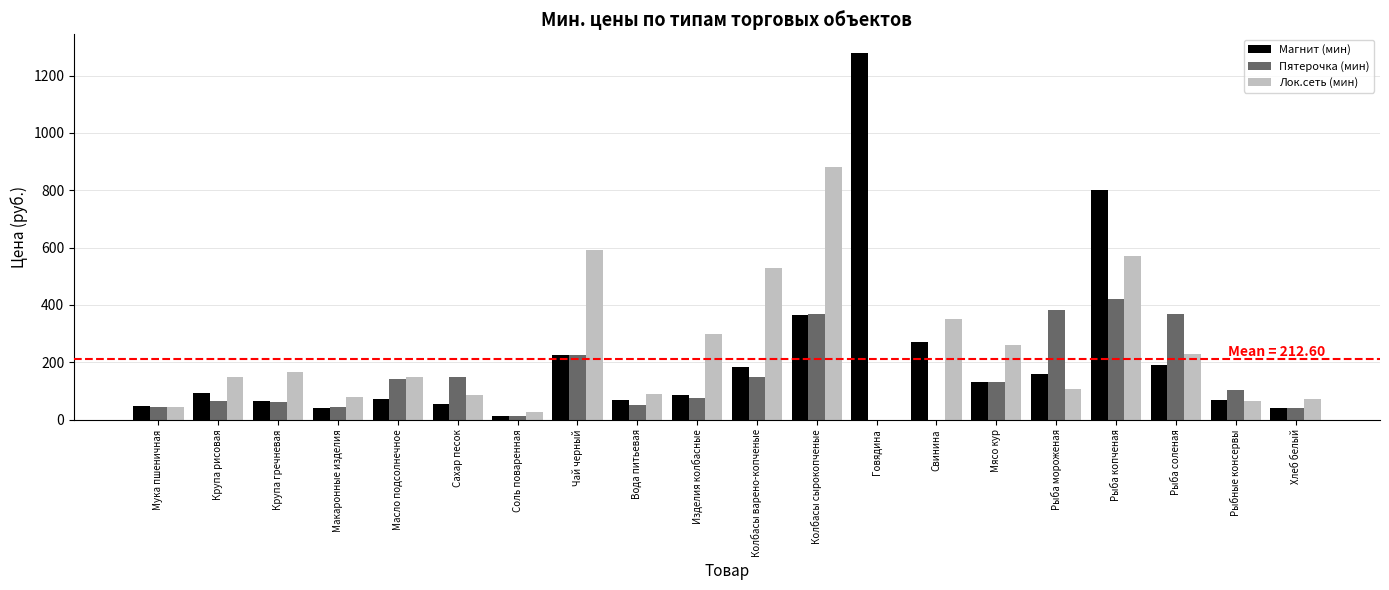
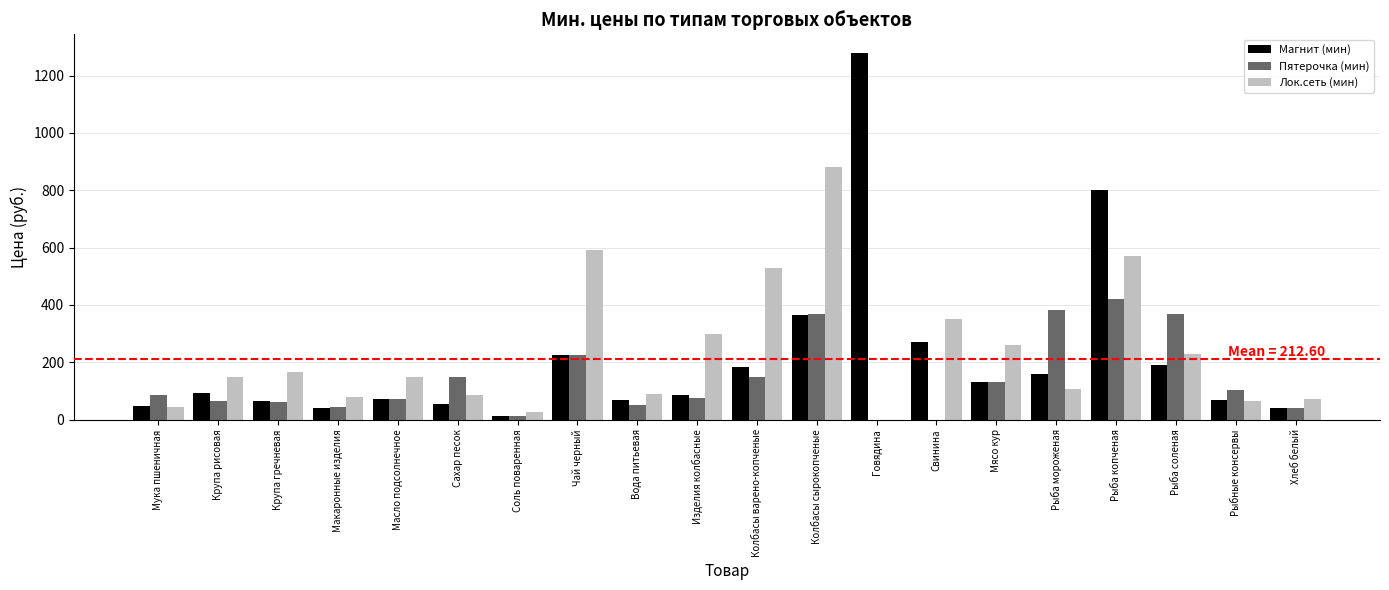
Пятерочка (мин), Мука пшеничная: 40 -> 90
Пятерочка (мин), Масло подсолнечное: 140 -> 70
